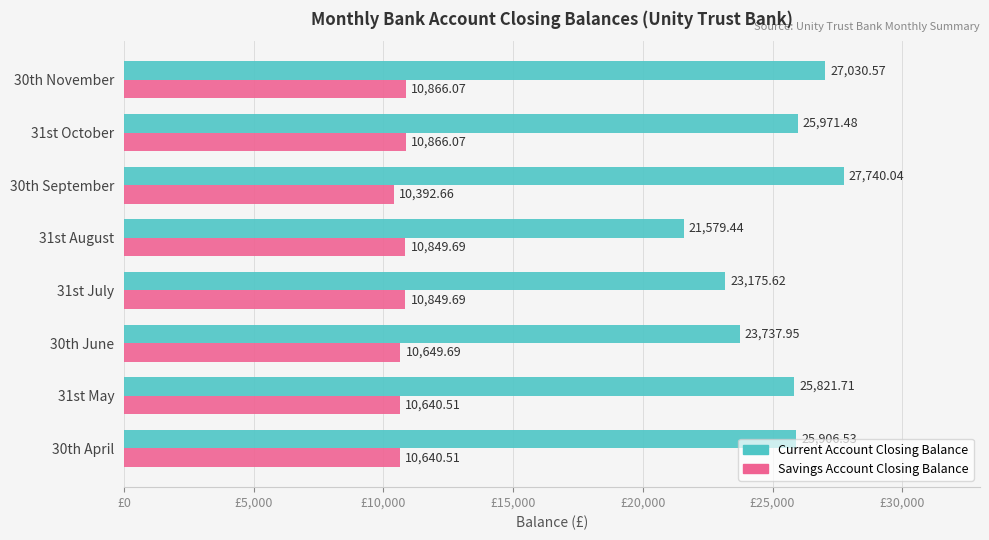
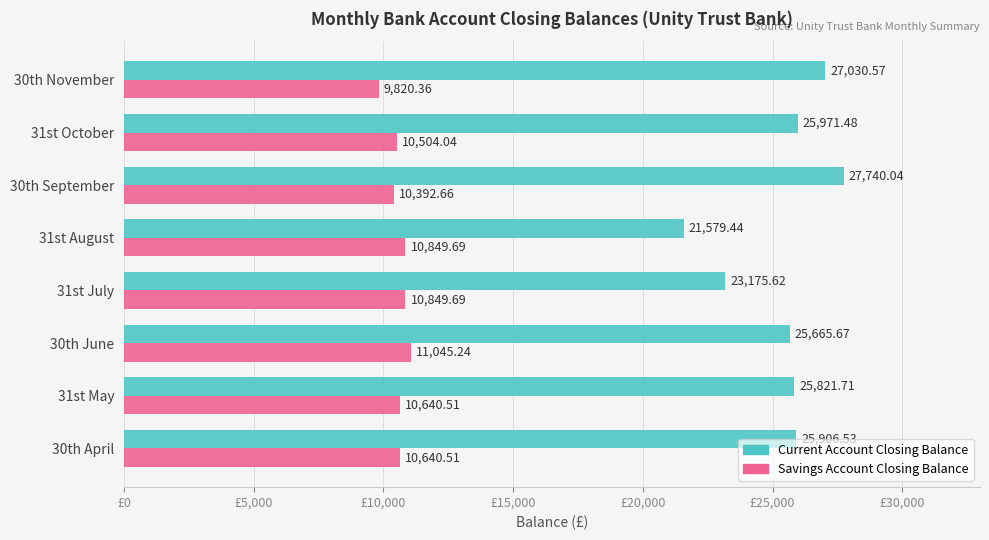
Savings Account Closing Balance, 30th November: 10,866.07 -> 9,820.36
Savings Account Closing Balance, 31st October: 10,866.07 -> 10,504.04
Current Account Closing Balance, 30th June: 23,737.95 -> 25,665.67
Savings Account Closing Balance, 30th June: 10,649.69 -> 11,045.24
